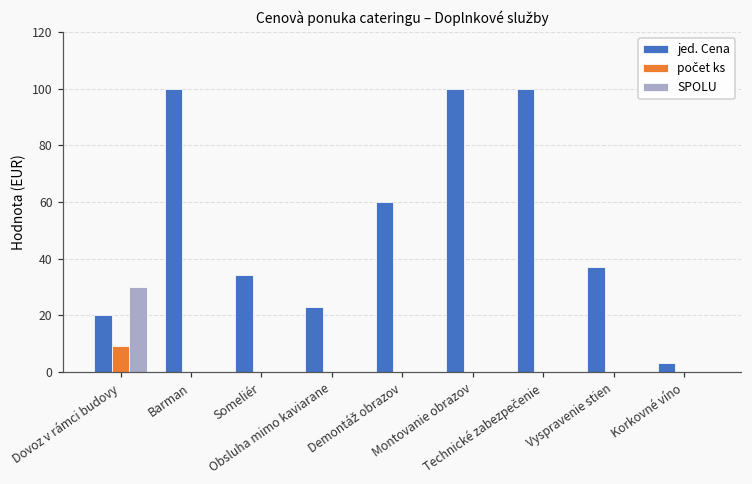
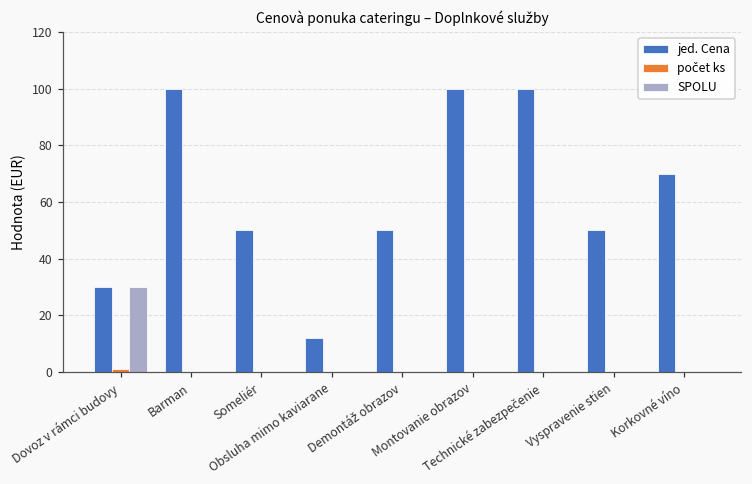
jed. Cena, Dovoz v rámci budovy: 20 -> 30
počet ks, Dovoz v rámci budovy: 9 -> 1
jed. Cena, Someliér: 34 -> 50
jed. Cena, Obsluha mimo kaviarane: 23 -> 12
jed. Cena, Demontáž obrazov: 60 -> 50
jed. Cena, Vyspravenie stien: 37 -> 50
jed. Cena, Korkovné víno: 3 -> 70
